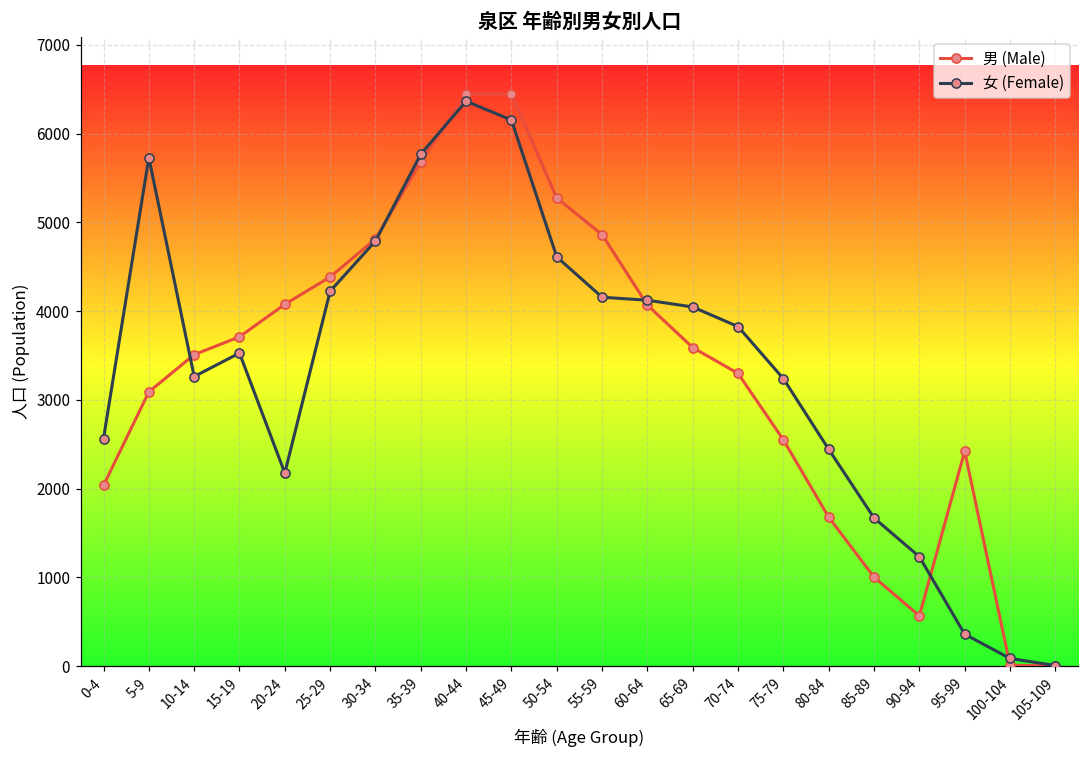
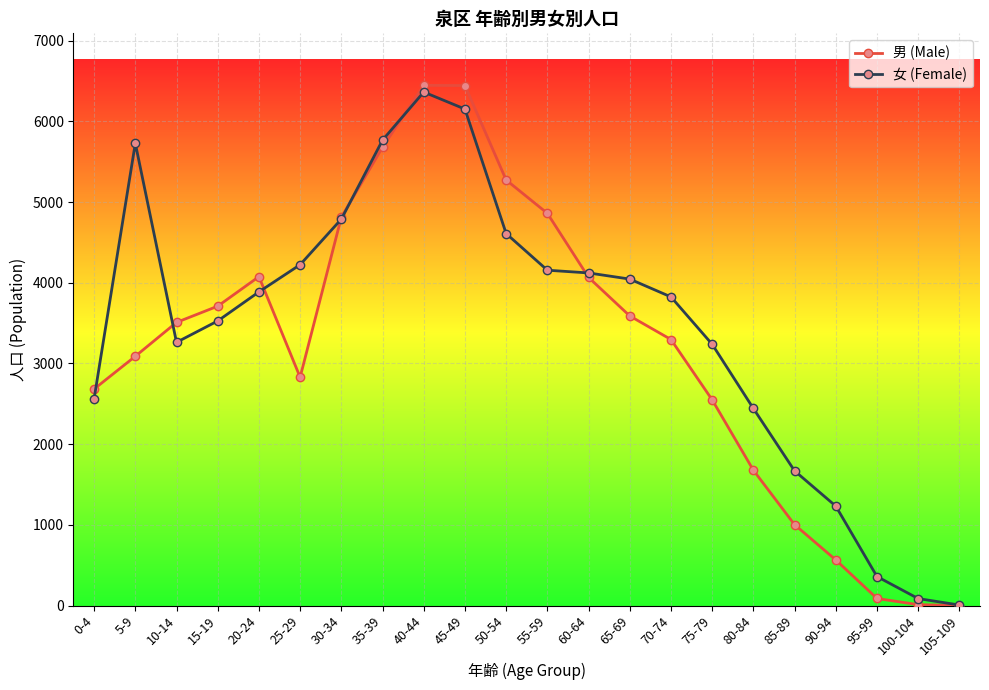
男 (Male), 0-4: 2000 -> 2700
女 (Female), 20-24: 2200 -> 3900
男 (Male), 25-29: 4400 -> 2800
男 (Male), 95-99: 2400 -> 100
